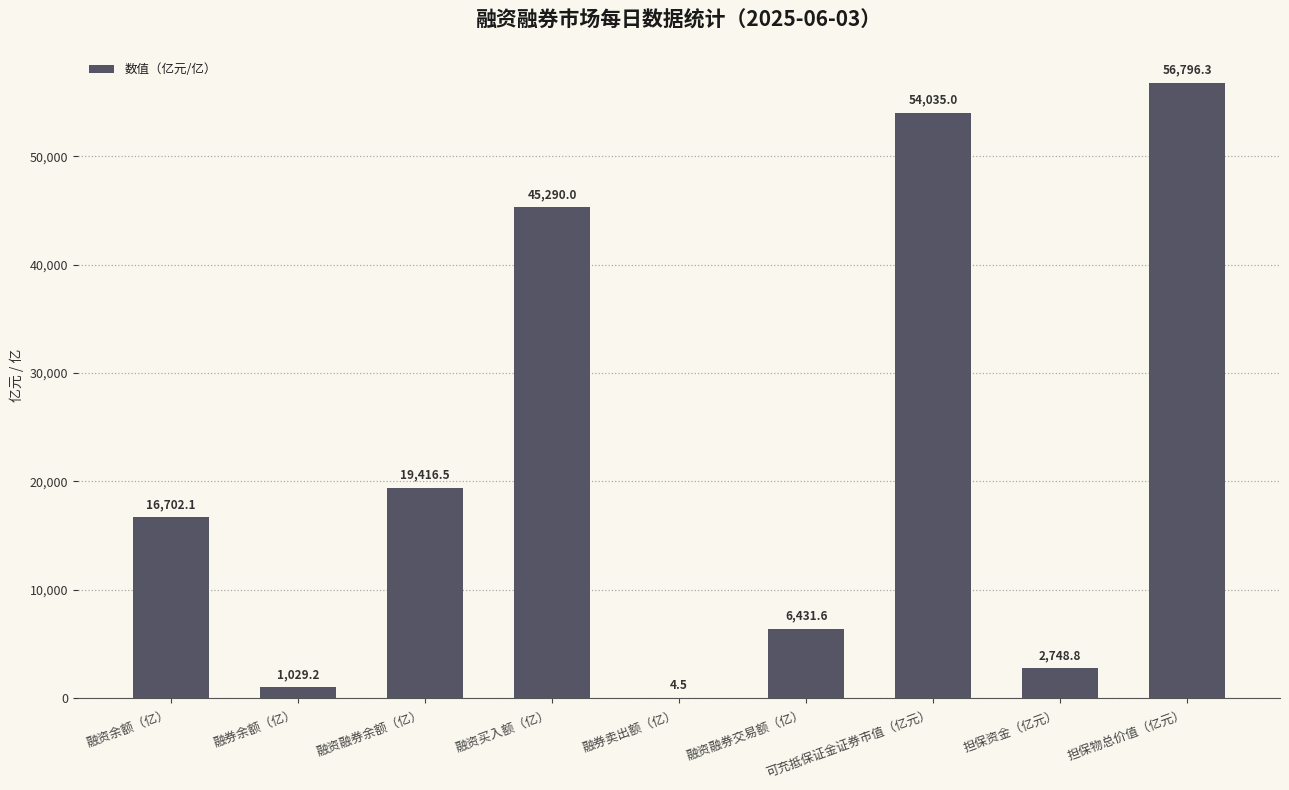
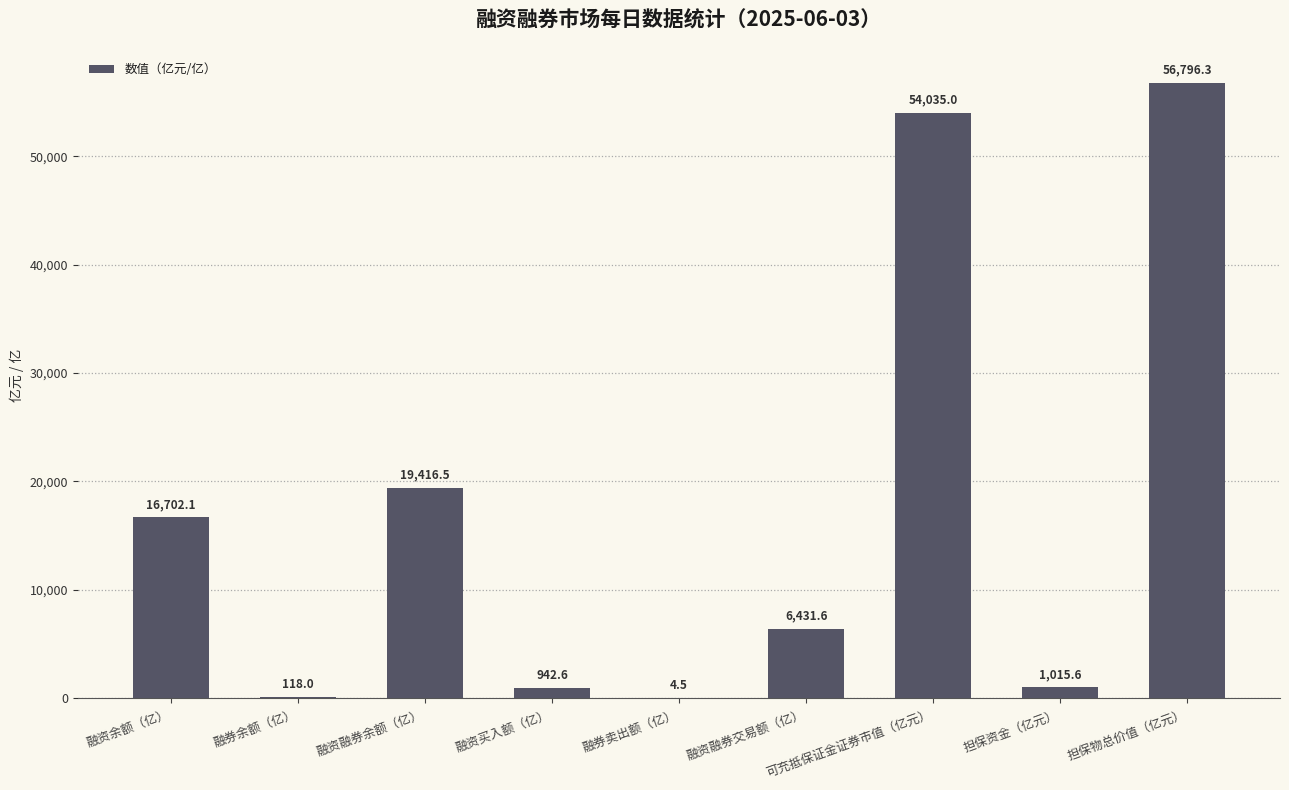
融券余额（亿）: 1,029.2 -> 118.0
融资买入额（亿）: 45,290.0 -> 942.6
担保资金（亿元）: 2,748.8 -> 1,015.6
